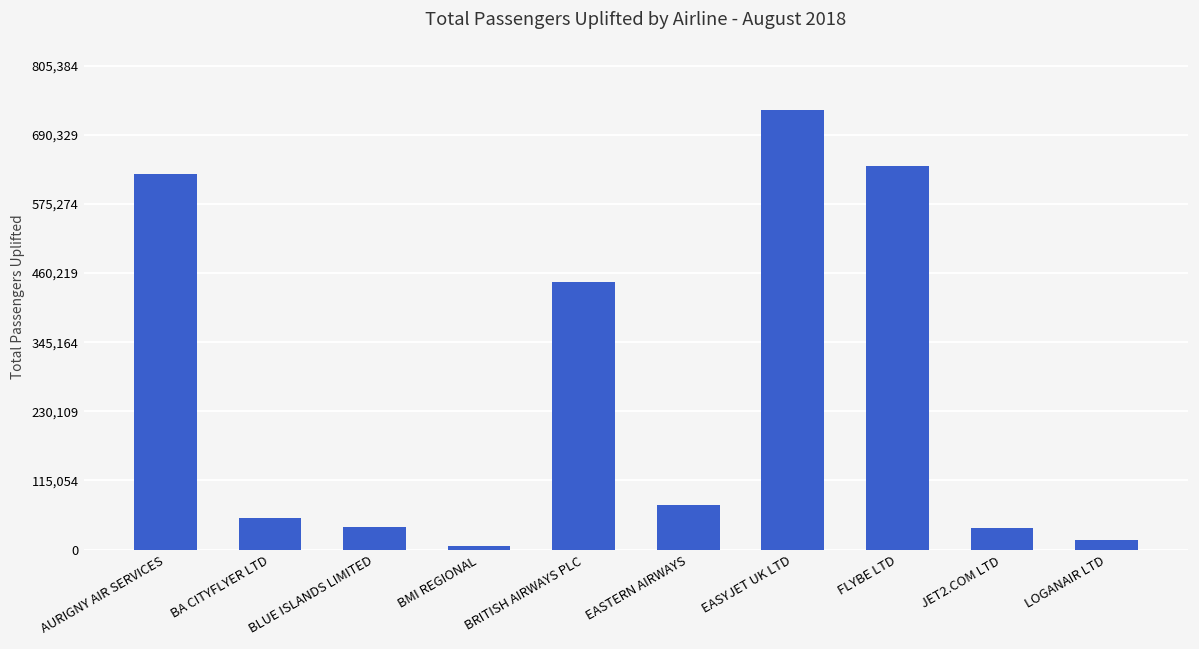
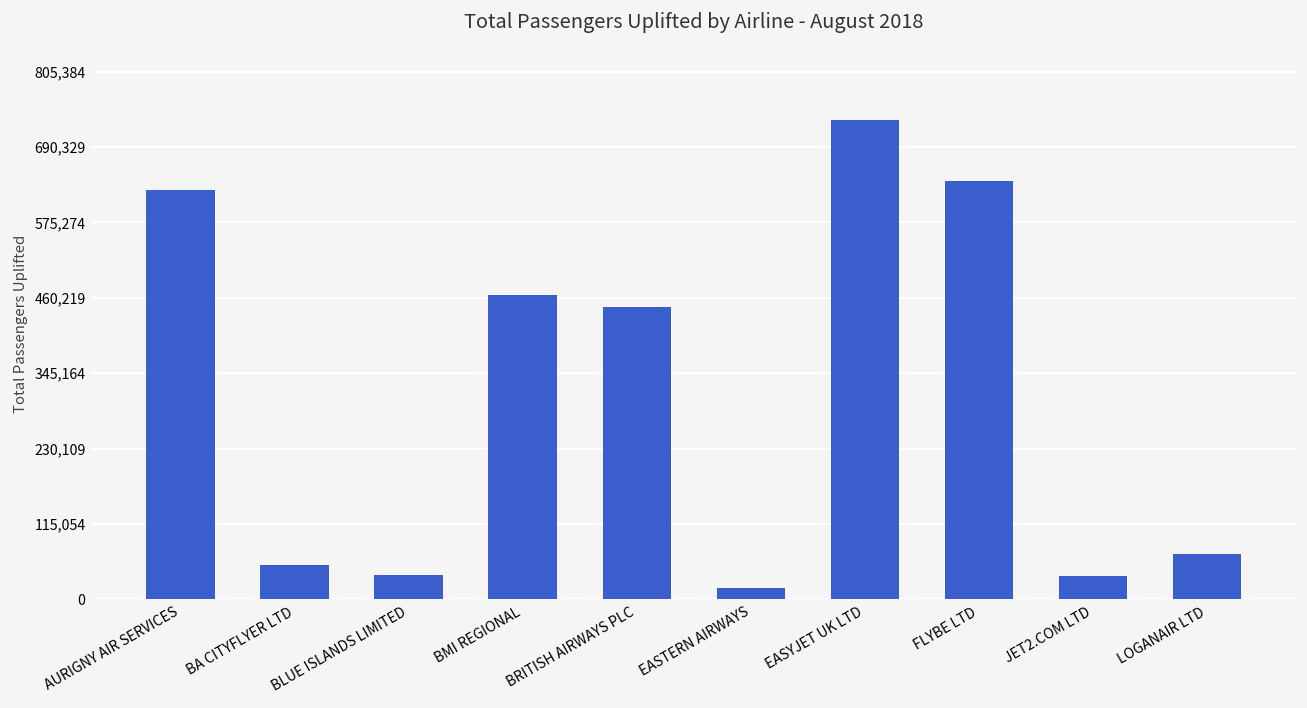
BMI REGIONAL: 10,000 -> 460,000
EASTERN AIRWAYS: 70,000 -> 20,000
LOGANAIR LTD: 20,000 -> 70,000
